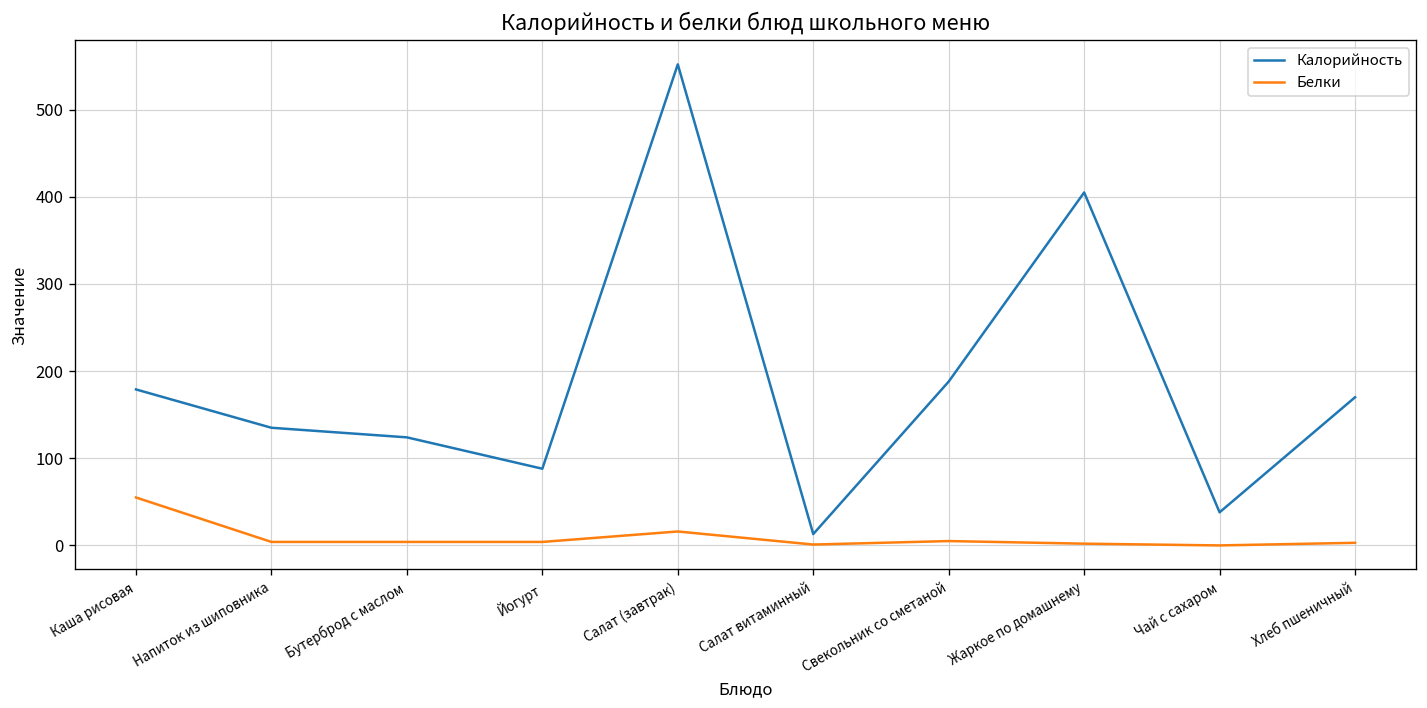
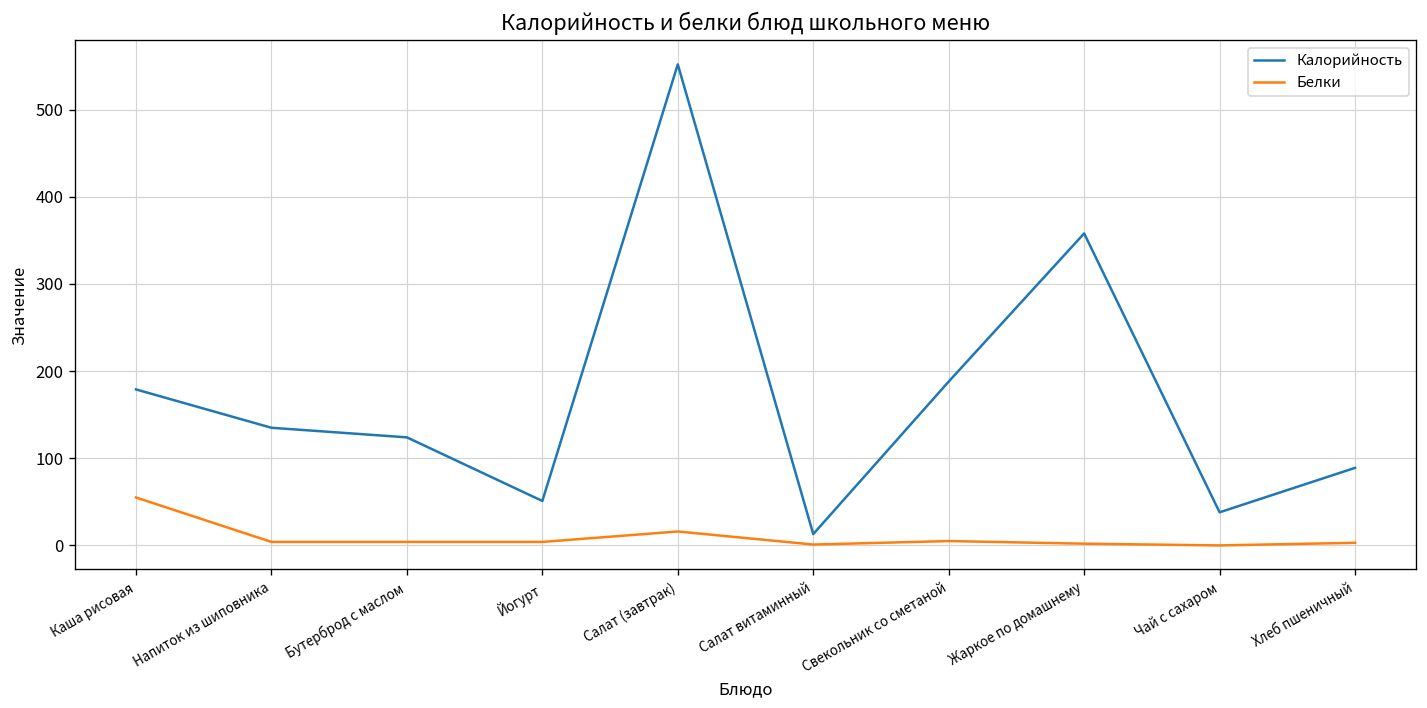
Калорийность, Йогурт: 90 -> 50
Калорийность, Жаркое по домашнему: 410 -> 360
Калорийность, Хлеб пшеничный: 170 -> 90
